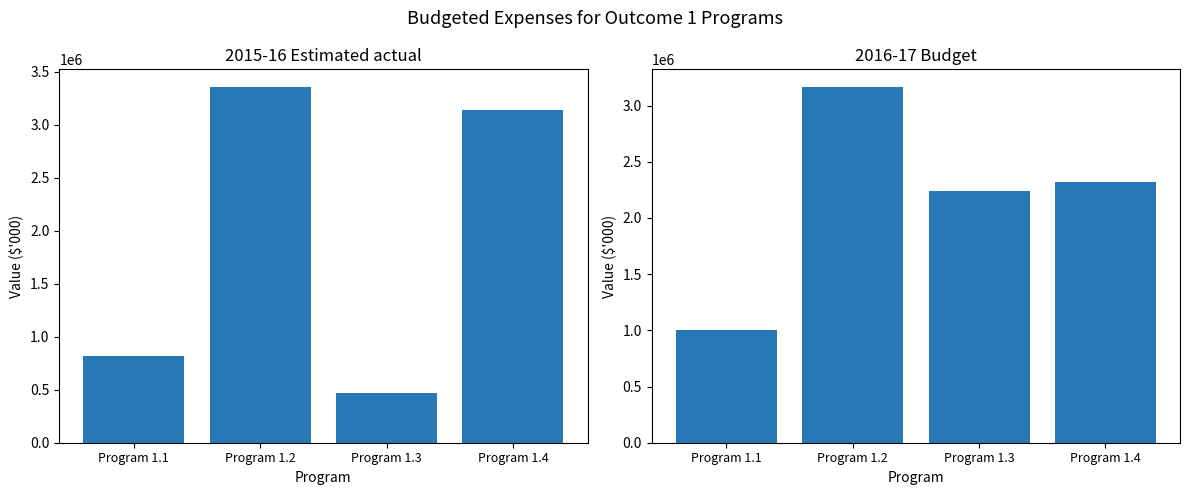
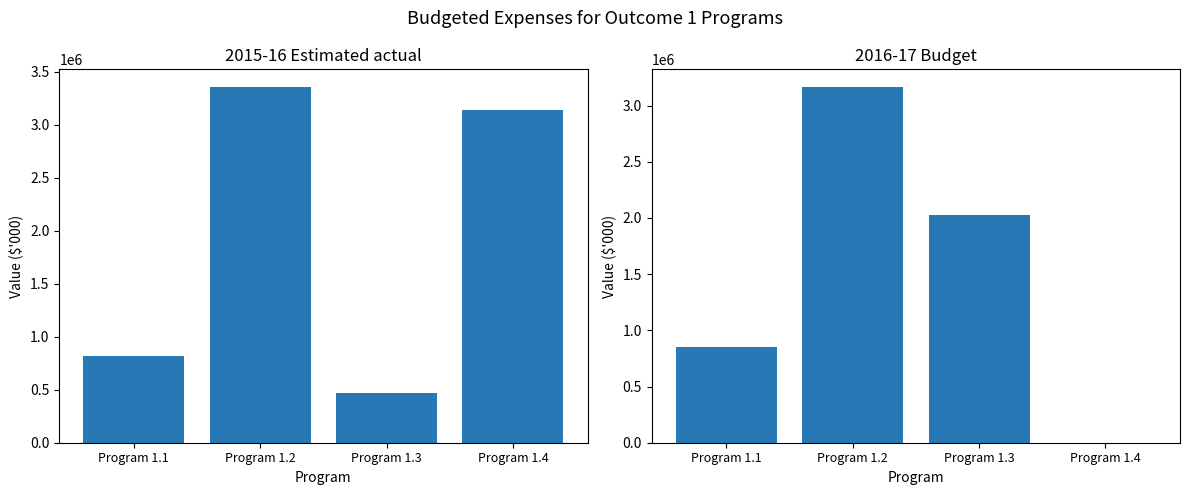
2016-17 Budget, Program 1.1: 1010000 -> 850000
2016-17 Budget, Program 1.3: 2240000 -> 2030000
2016-17 Budget, Program 1.4: 2320000 -> 0
